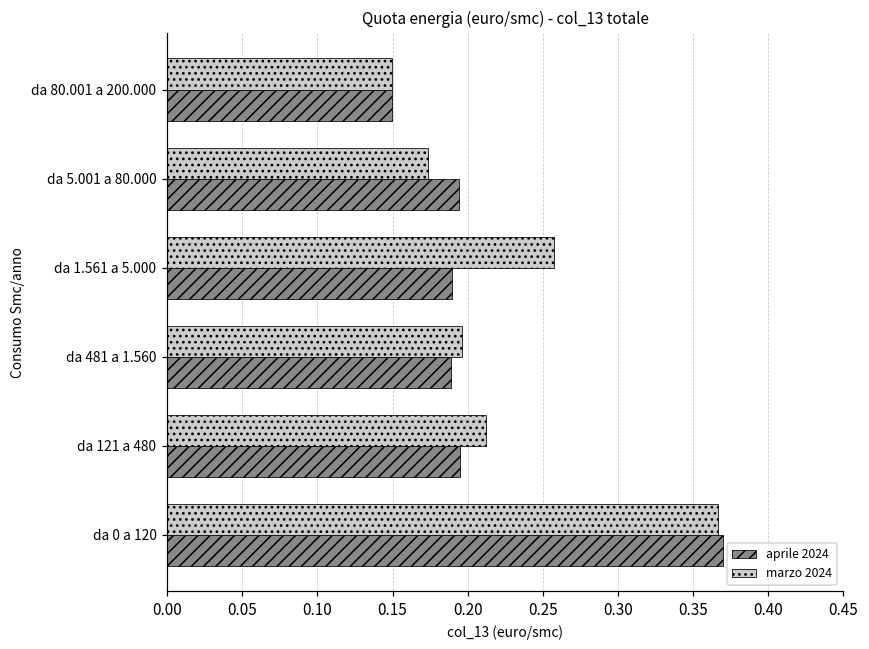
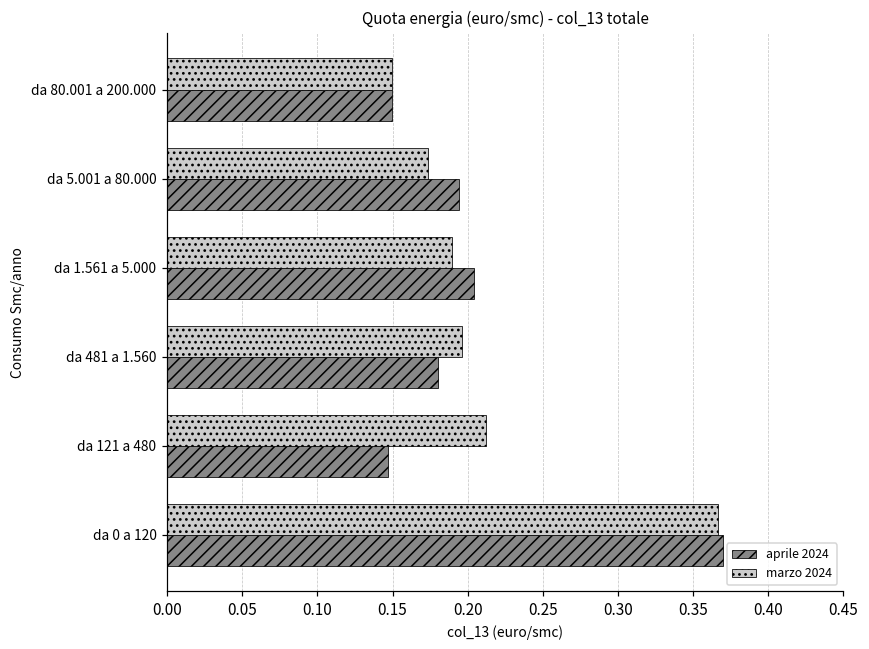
marzo 2024, da 1.561 a 5.000: 0.257 -> 0.190
aprile 2024, da 1.561 a 5.000: 0.190 -> 0.204
aprile 2024, da 481 a 1.560: 0.189 -> 0.180
aprile 2024, da 121 a 480: 0.195 -> 0.147
